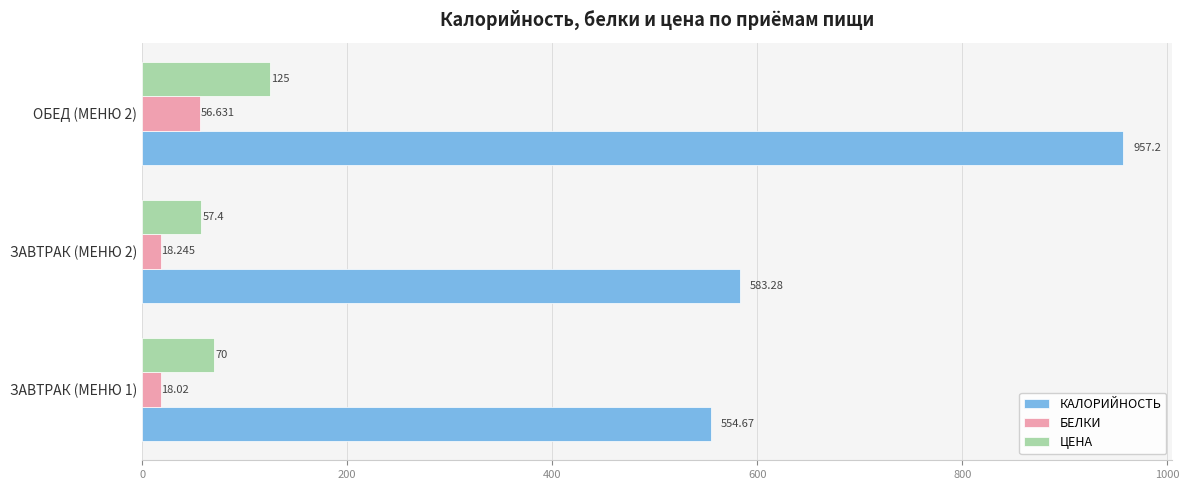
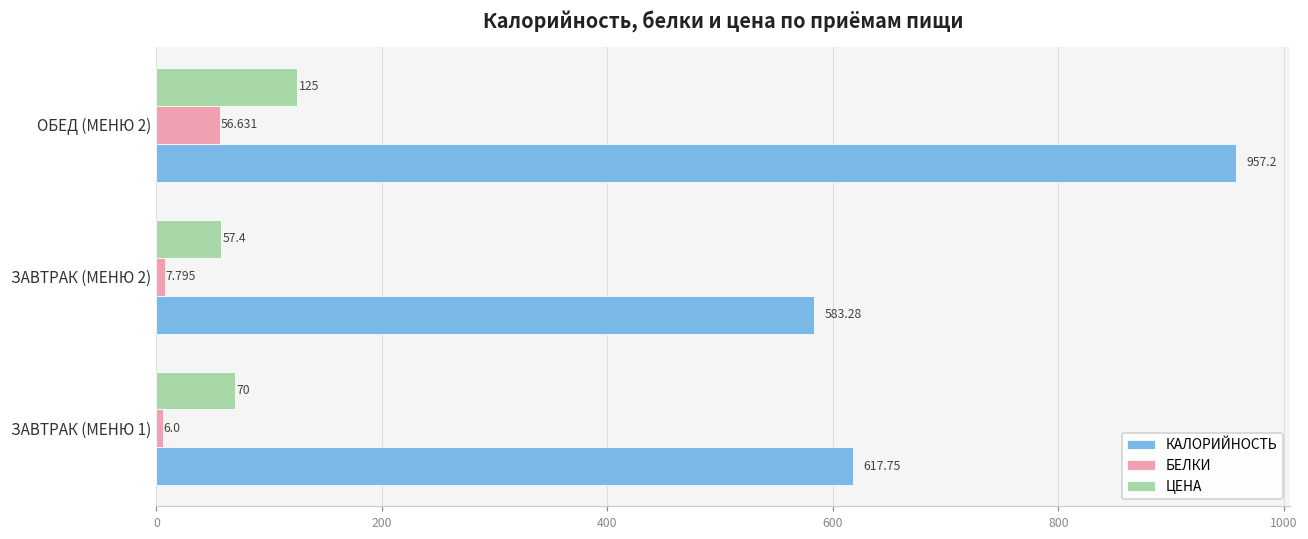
БЕЛКИ, ЗАВТРАК (МЕНЮ 2): 18.245 -> 7.795
БЕЛКИ, ЗАВТРАК (МЕНЮ 1): 18.02 -> 6.0
КАЛОРИЙНОСТЬ, ЗАВТРАК (МЕНЮ 1): 554.67 -> 617.75
